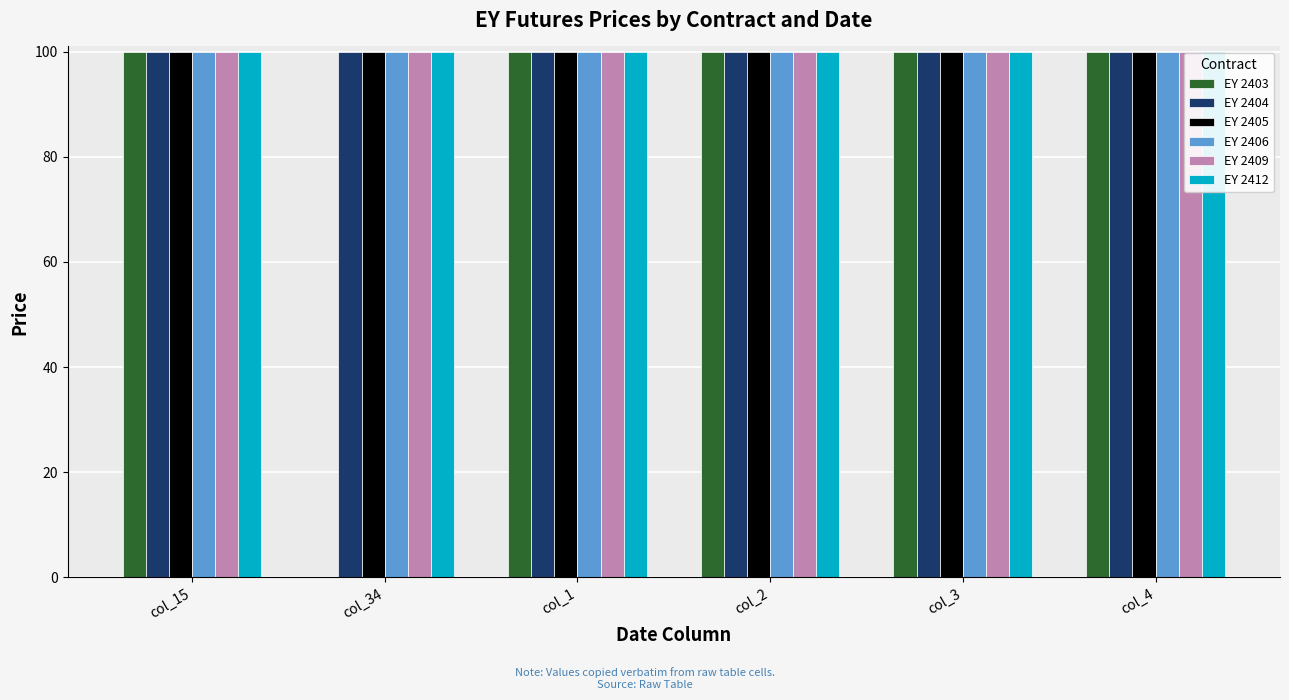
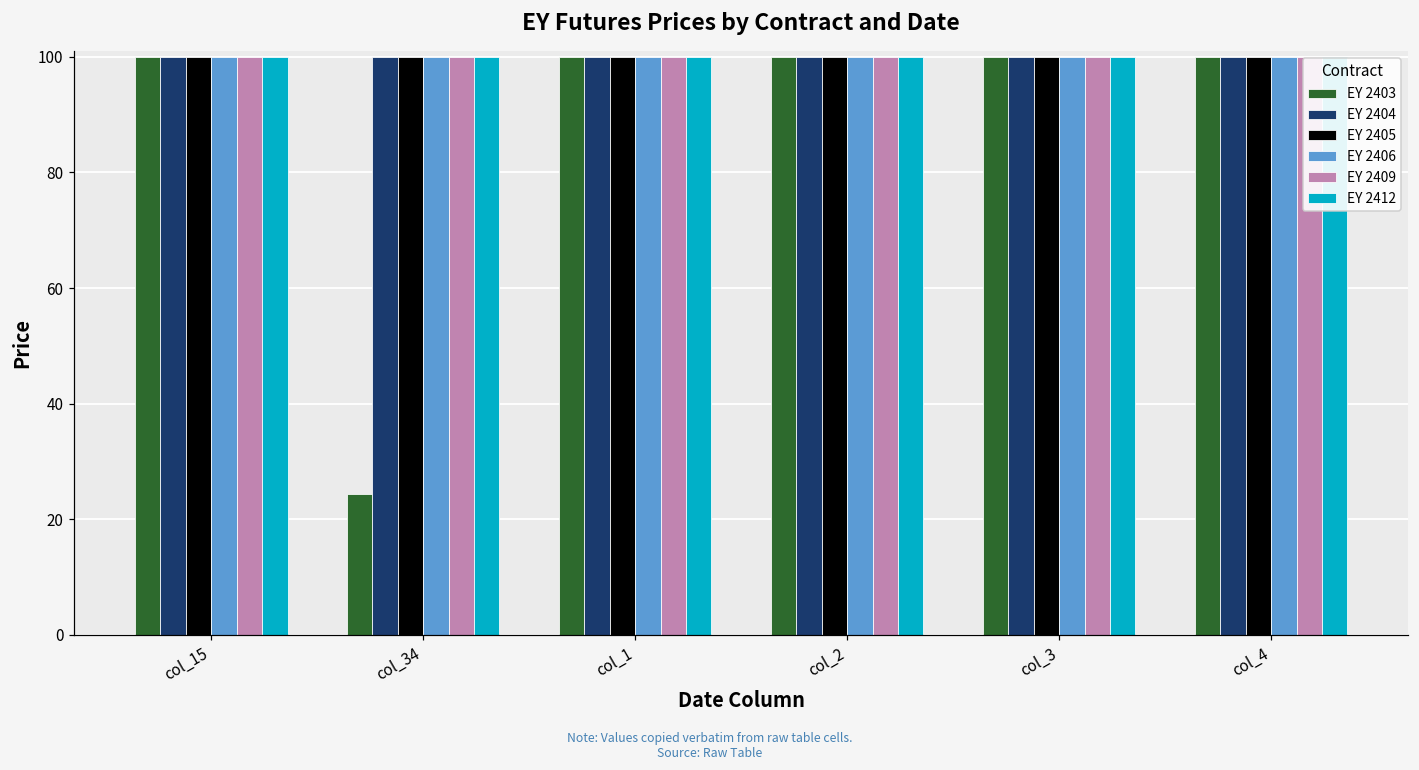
EY 2403, col_34: 0 -> 24
